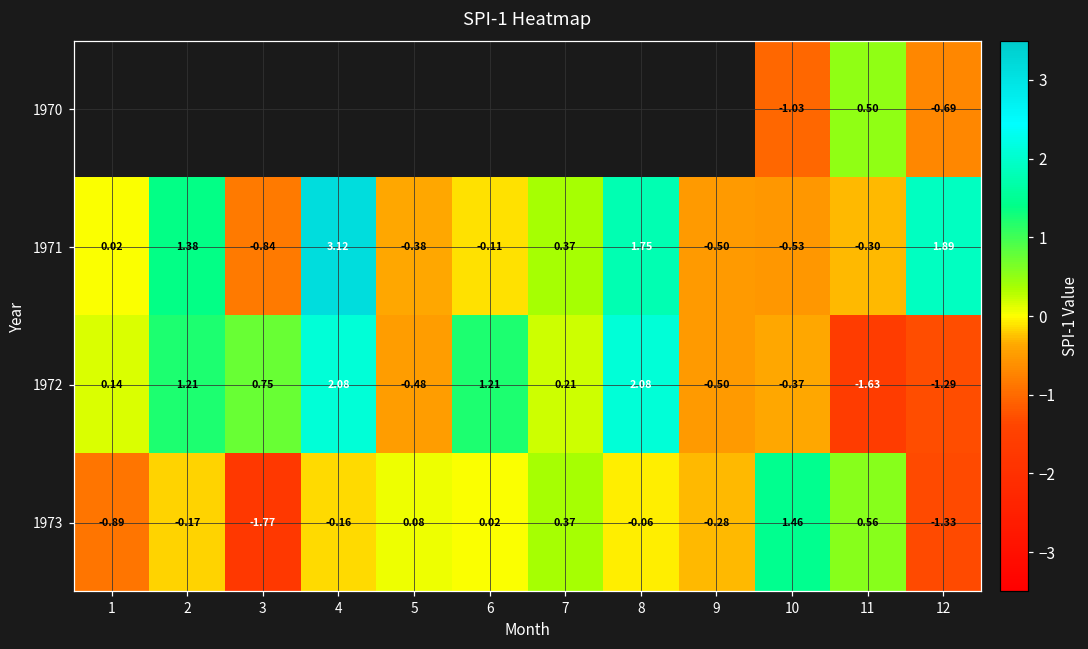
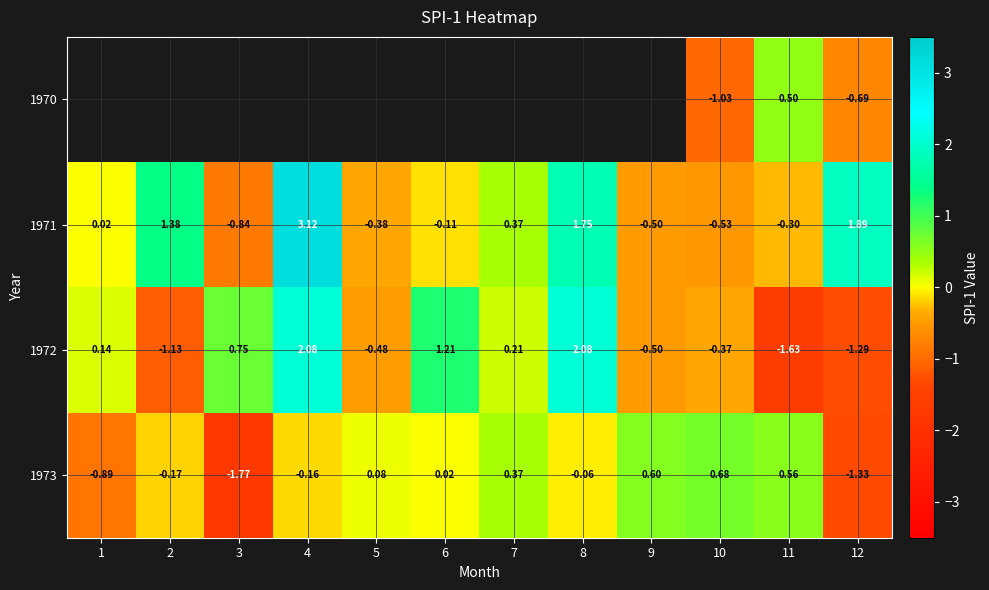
1972, 2: 1.21 -> -1.13
1973, 9: -0.28 -> 0.60
1973, 10: 1.46 -> 0.68
